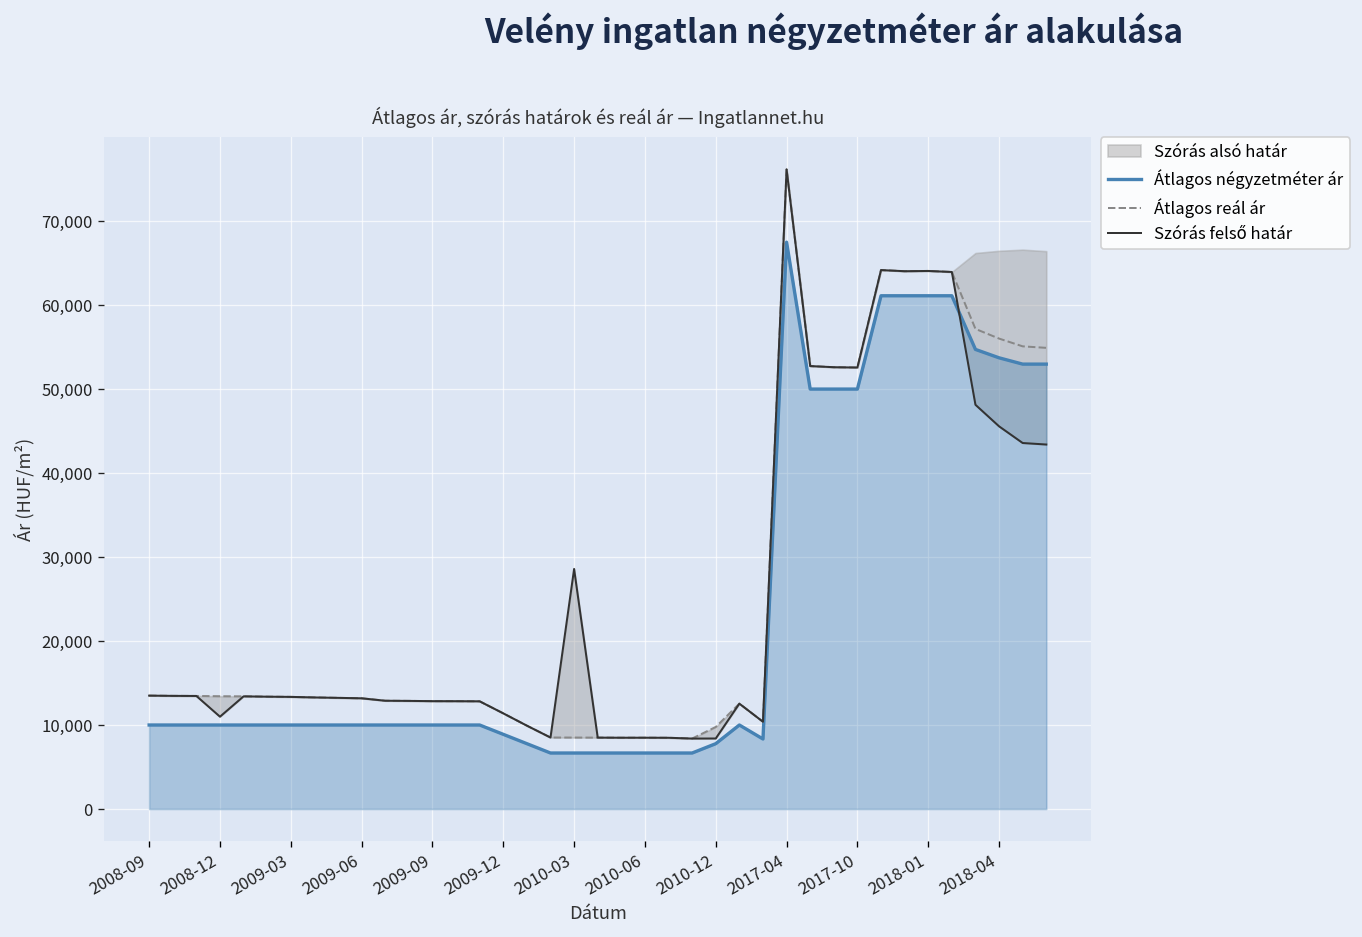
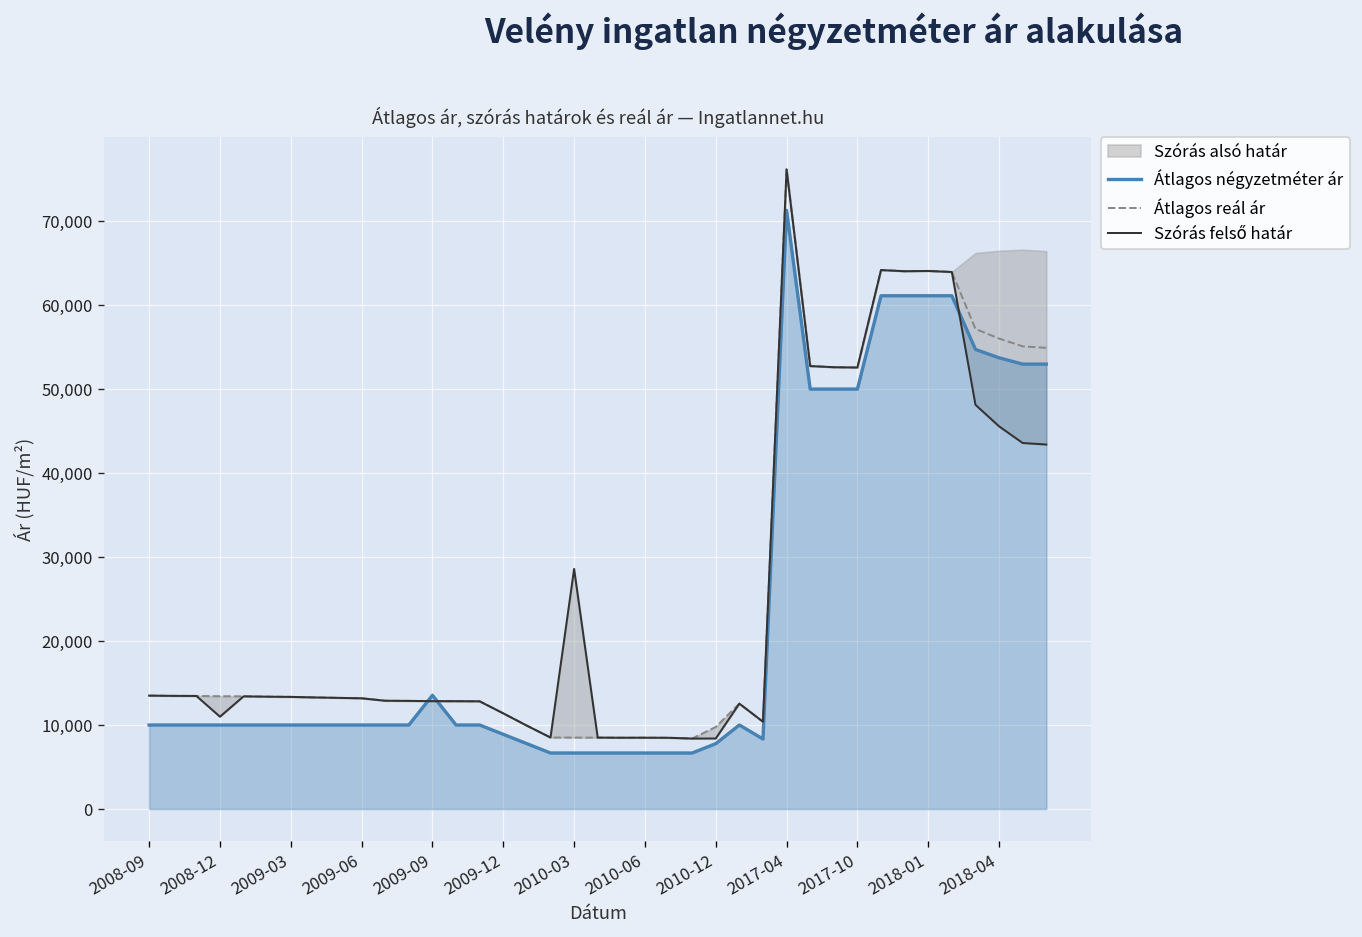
Átlagos négyzetméter ár, 2009-09: 10,000 -> 14,000
Átlagos négyzetméter ár, 2017-04: 67,000 -> 71,000
